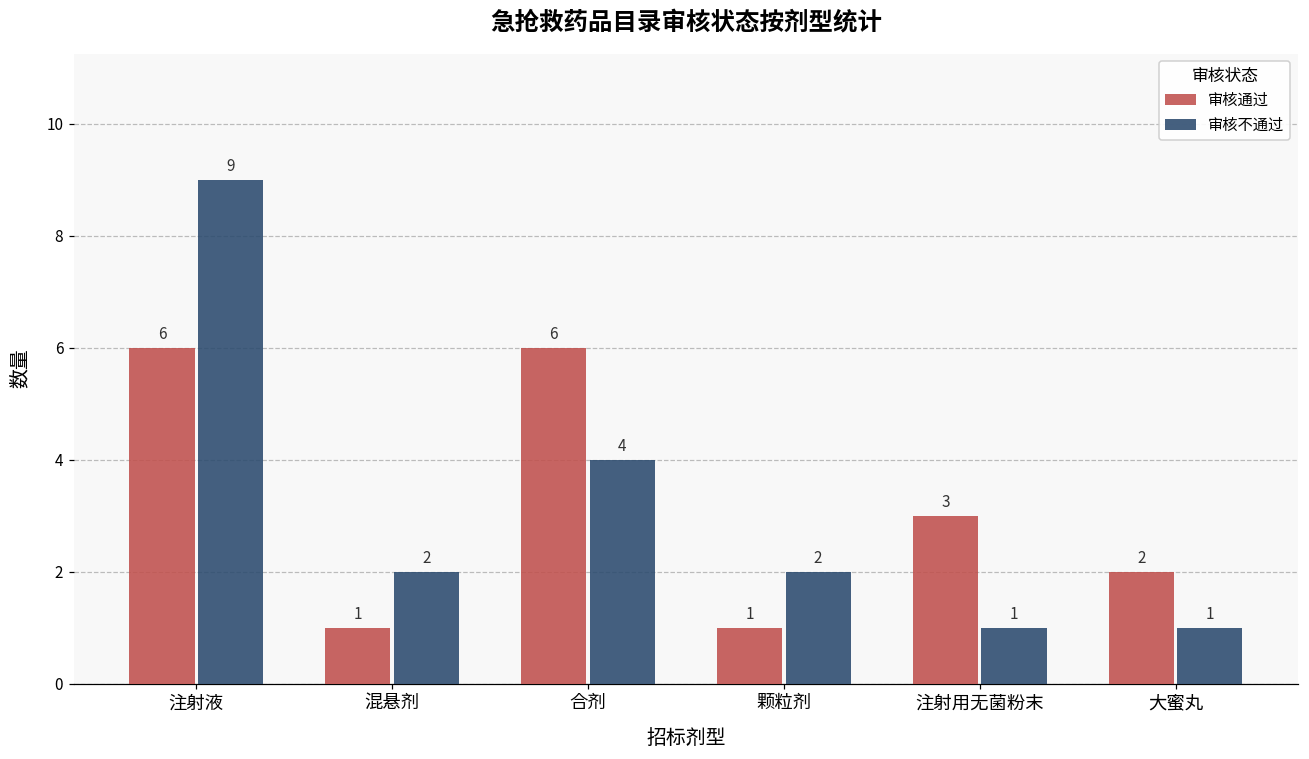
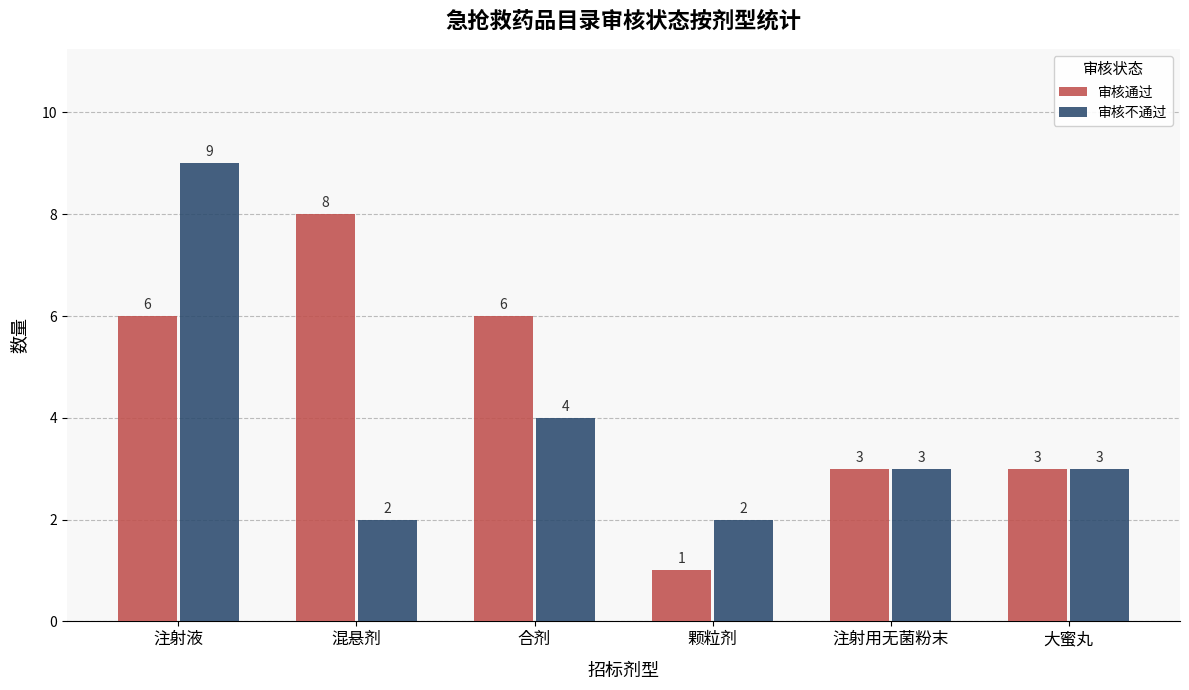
审核通过, 混悬剂: 1 -> 8
审核不通过, 注射用无菌粉末: 1 -> 3
审核通过, 大蜜丸: 2 -> 3
审核不通过, 大蜜丸: 1 -> 3
